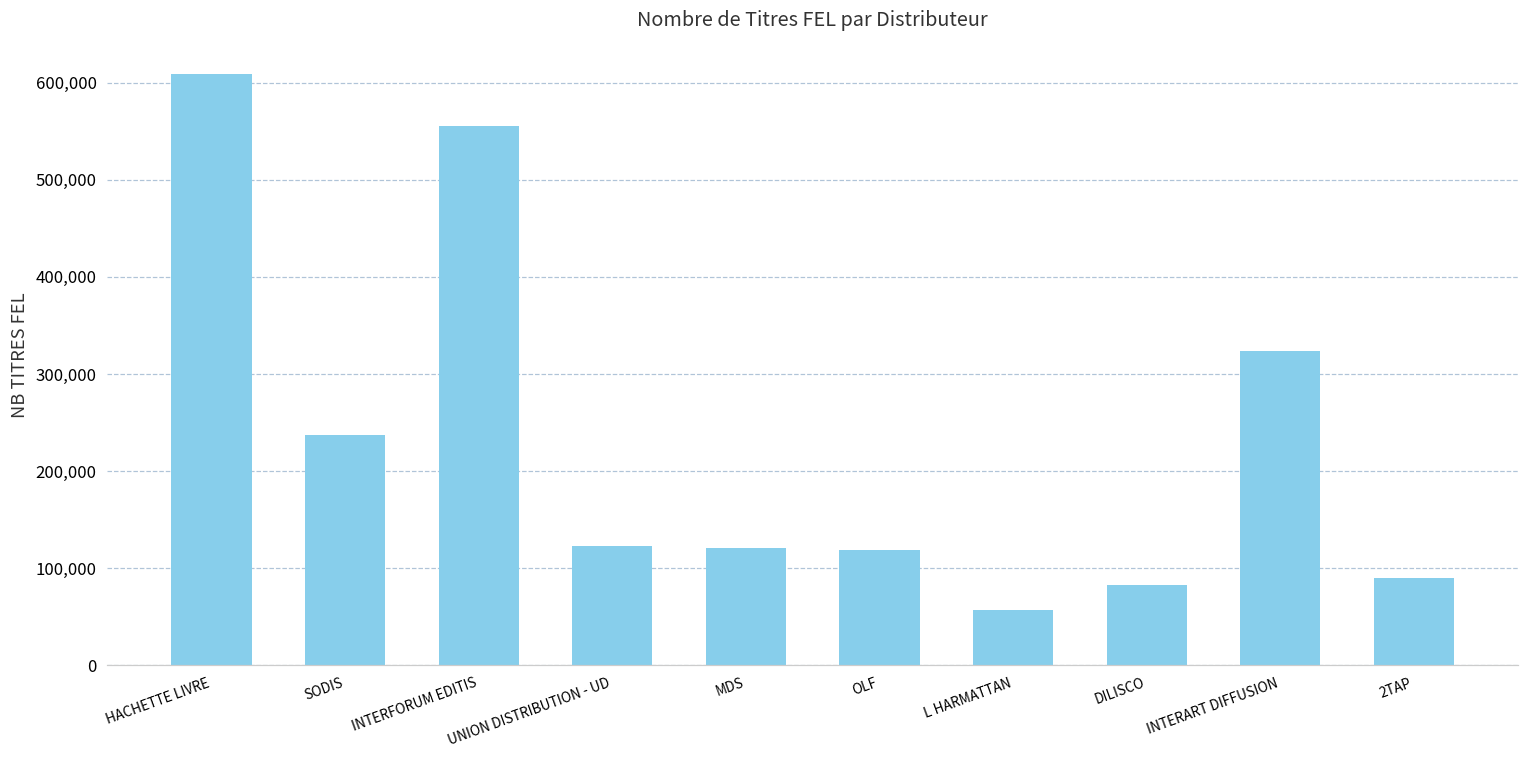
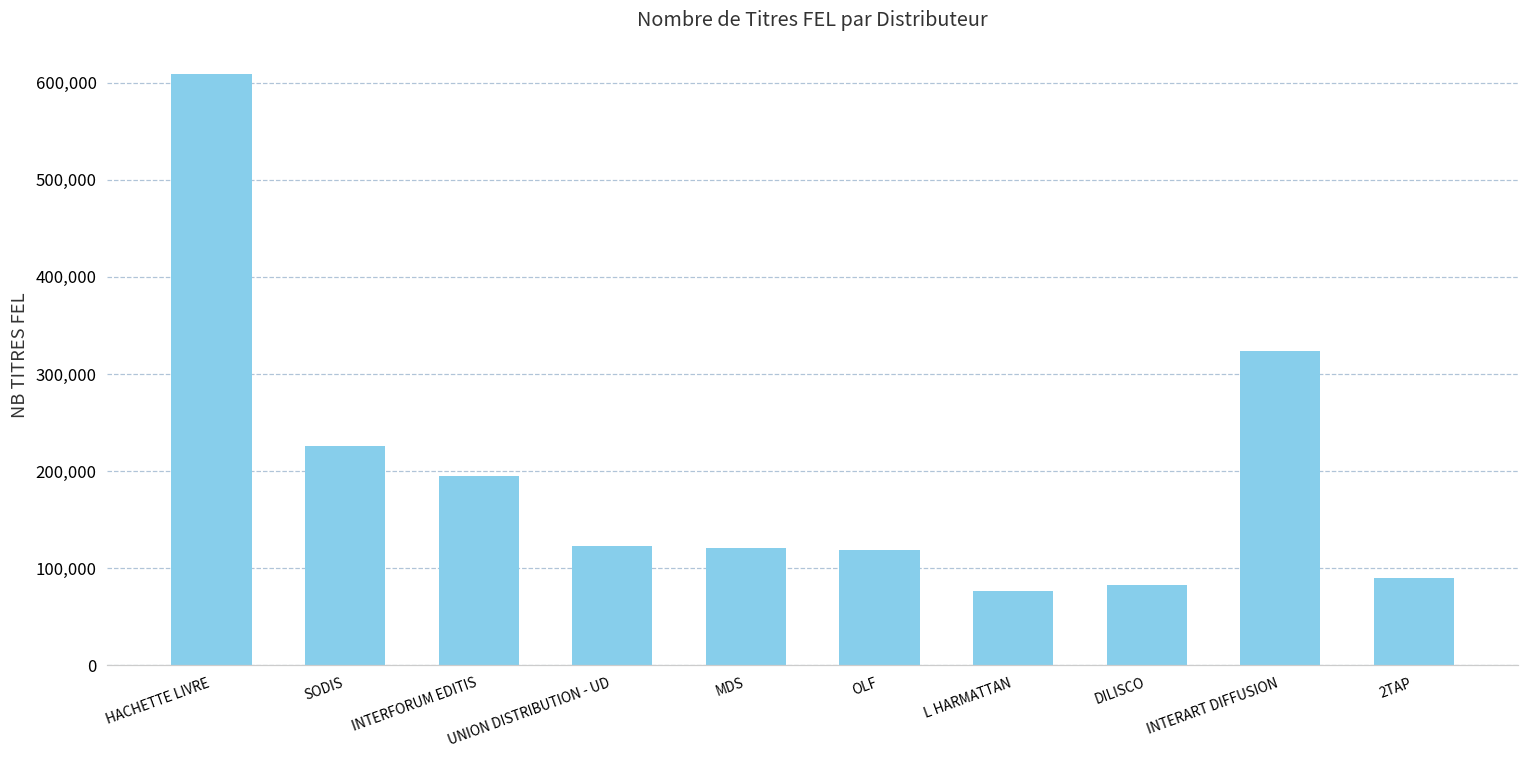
SODIS: 240,000 -> 230,000
INTERFORUM EDITIS: 550,000 -> 190,000
L HARMATTAN: 60,000 -> 80,000
